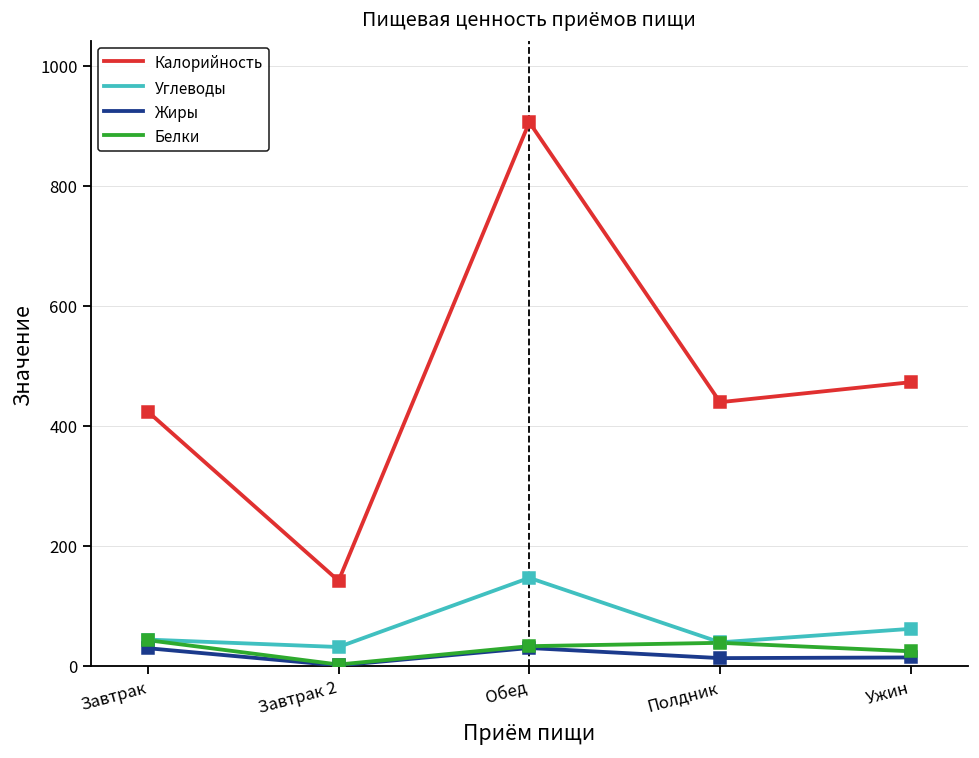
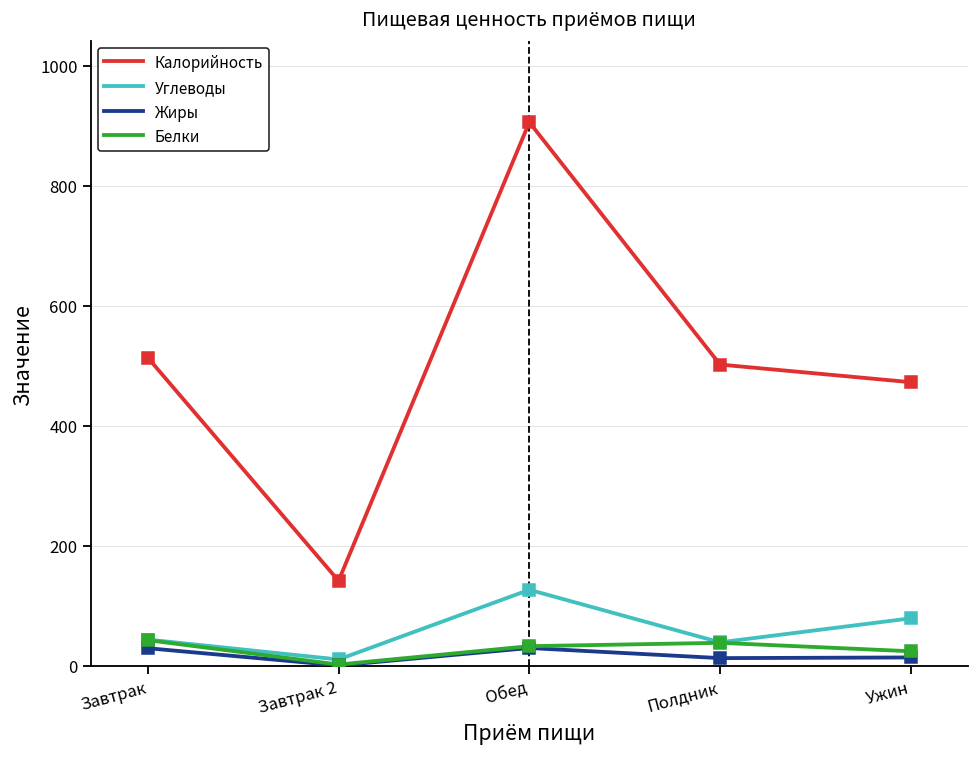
Калорийность, Завтрак: 420 -> 510
Углеводы, Завтрак 2: 30 -> 10
Углеводы, Обед: 150 -> 130
Калорийность, Полдник: 440 -> 500
Углеводы, Ужин: 60 -> 80
